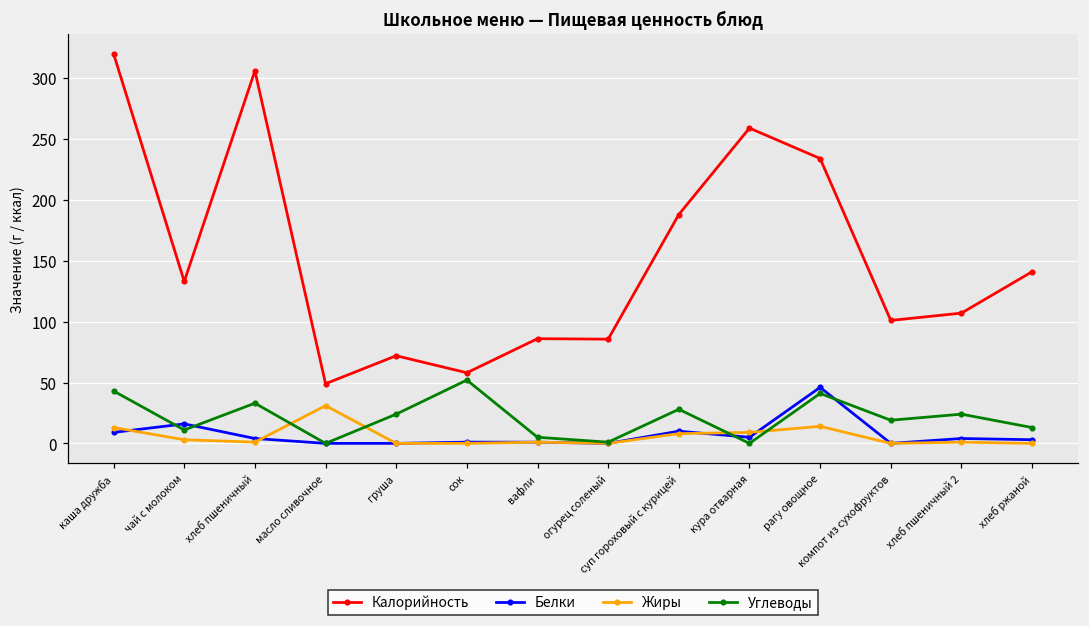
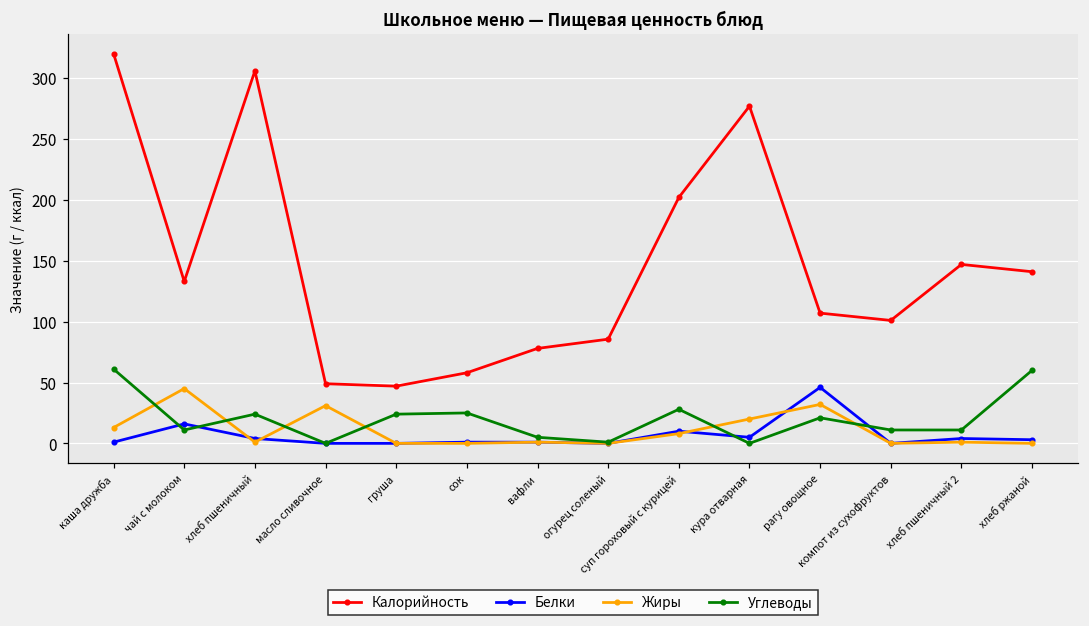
Белки, каша дружба: 9 -> 1
Углеводы, каша дружба: 43 -> 61
Жиры, чай с молоком: 3 -> 45
Углеводы, хлеб пшеничный: 33 -> 24
Калорийность, груша: 72 -> 47
Углеводы, сок: 52 -> 25
Калорийность, вафли: 86 -> 78
Калорийность, суп гороховый с курицей: 188 -> 202
Калорийность, кура отварная: 259 -> 277
Жиры, кура отварная: 9 -> 20
Калорийность, рагу овощное: 234 -> 107
Жиры, рагу овощное: 14 -> 32
Углеводы, рагу овощное: 41 -> 21
Углеводы, компот из сухофруктов: 19 -> 11
Калорийность, хлеб пшеничный 2: 107 -> 147
Углеводы, хлеб пшеничный 2: 24 -> 11
Углеводы, хлеб ржаной: 13 -> 60
